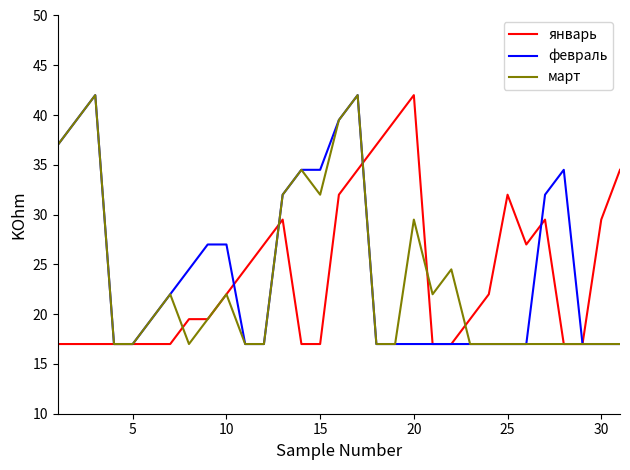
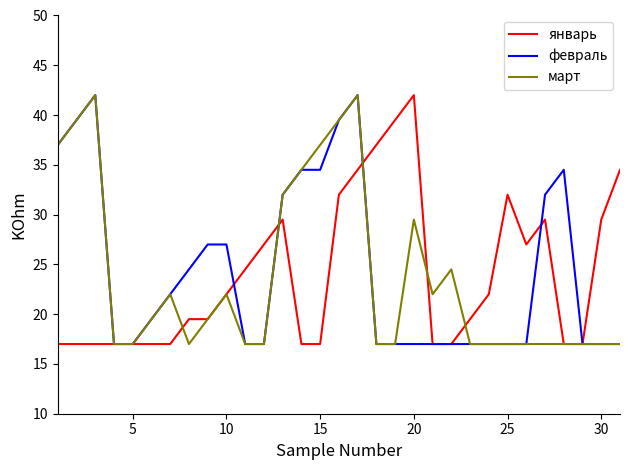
март, 15: 32 -> 37
